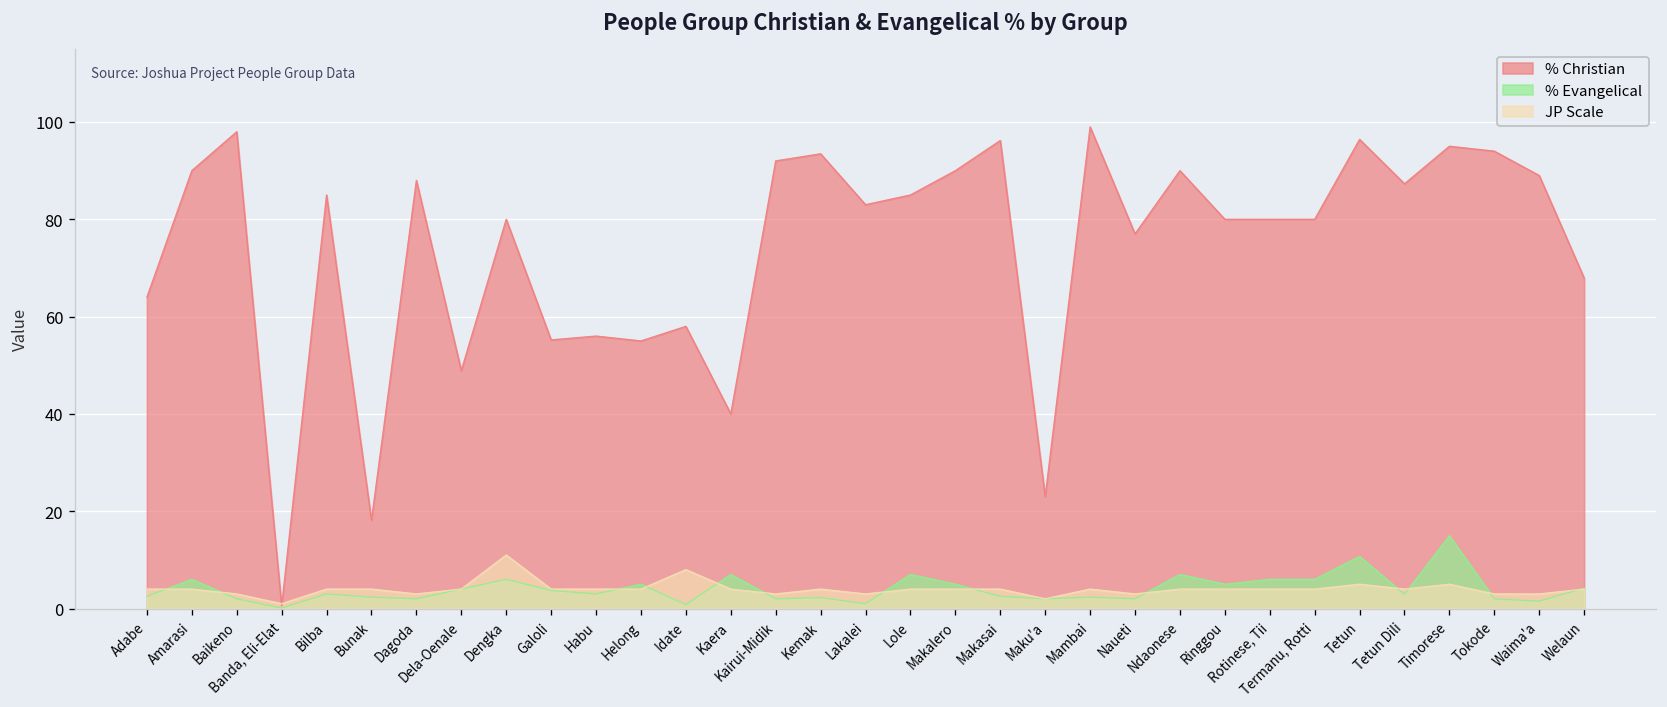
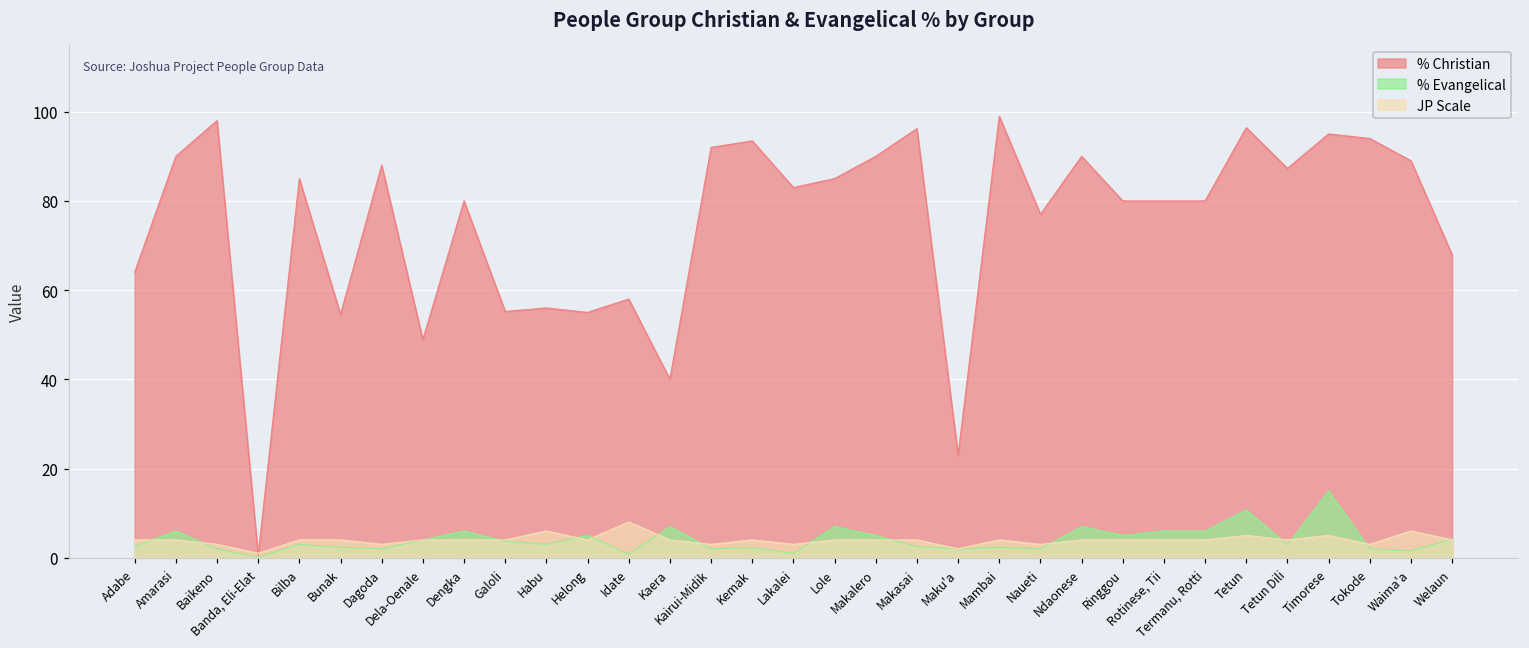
% Christian, Bunak: 18 -> 55
JP Scale, Dengka: 11 -> 4
JP Scale, Habu: 4 -> 6
JP Scale, Waima'a: 3 -> 6
